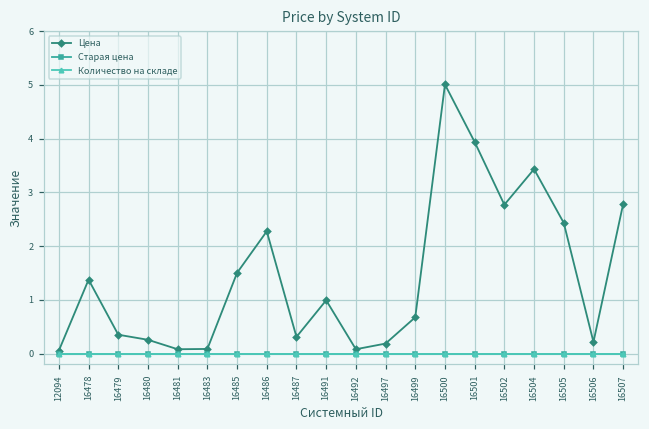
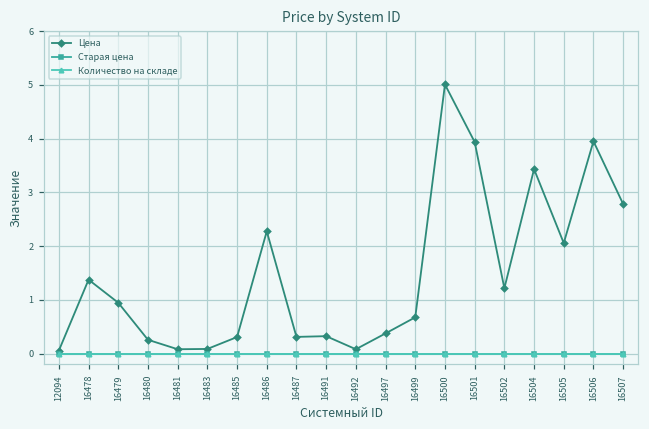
Цена, 16479: 0.4 -> 0.9
Цена, 16485: 1.5 -> 0.3
Цена, 16491: 1.0 -> 0.3
Цена, 16497: 0.2 -> 0.4
Цена, 16502: 2.8 -> 1.2
Цена, 16505: 2.4 -> 2.1
Цена, 16506: 0.2 -> 4.0
